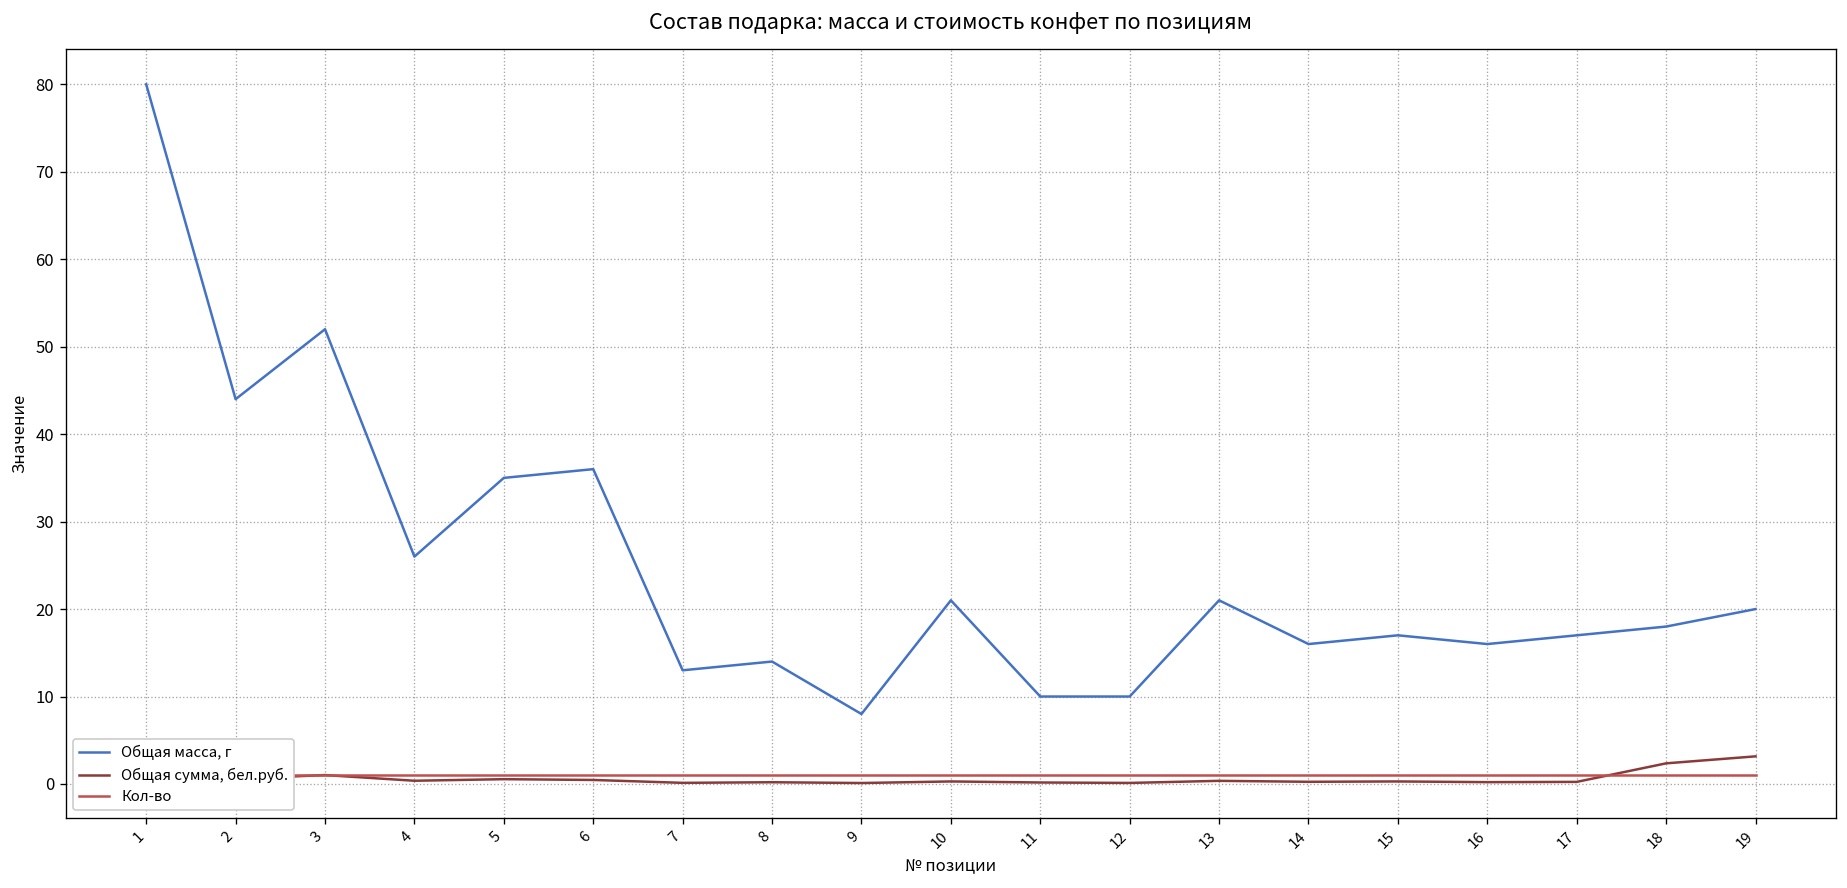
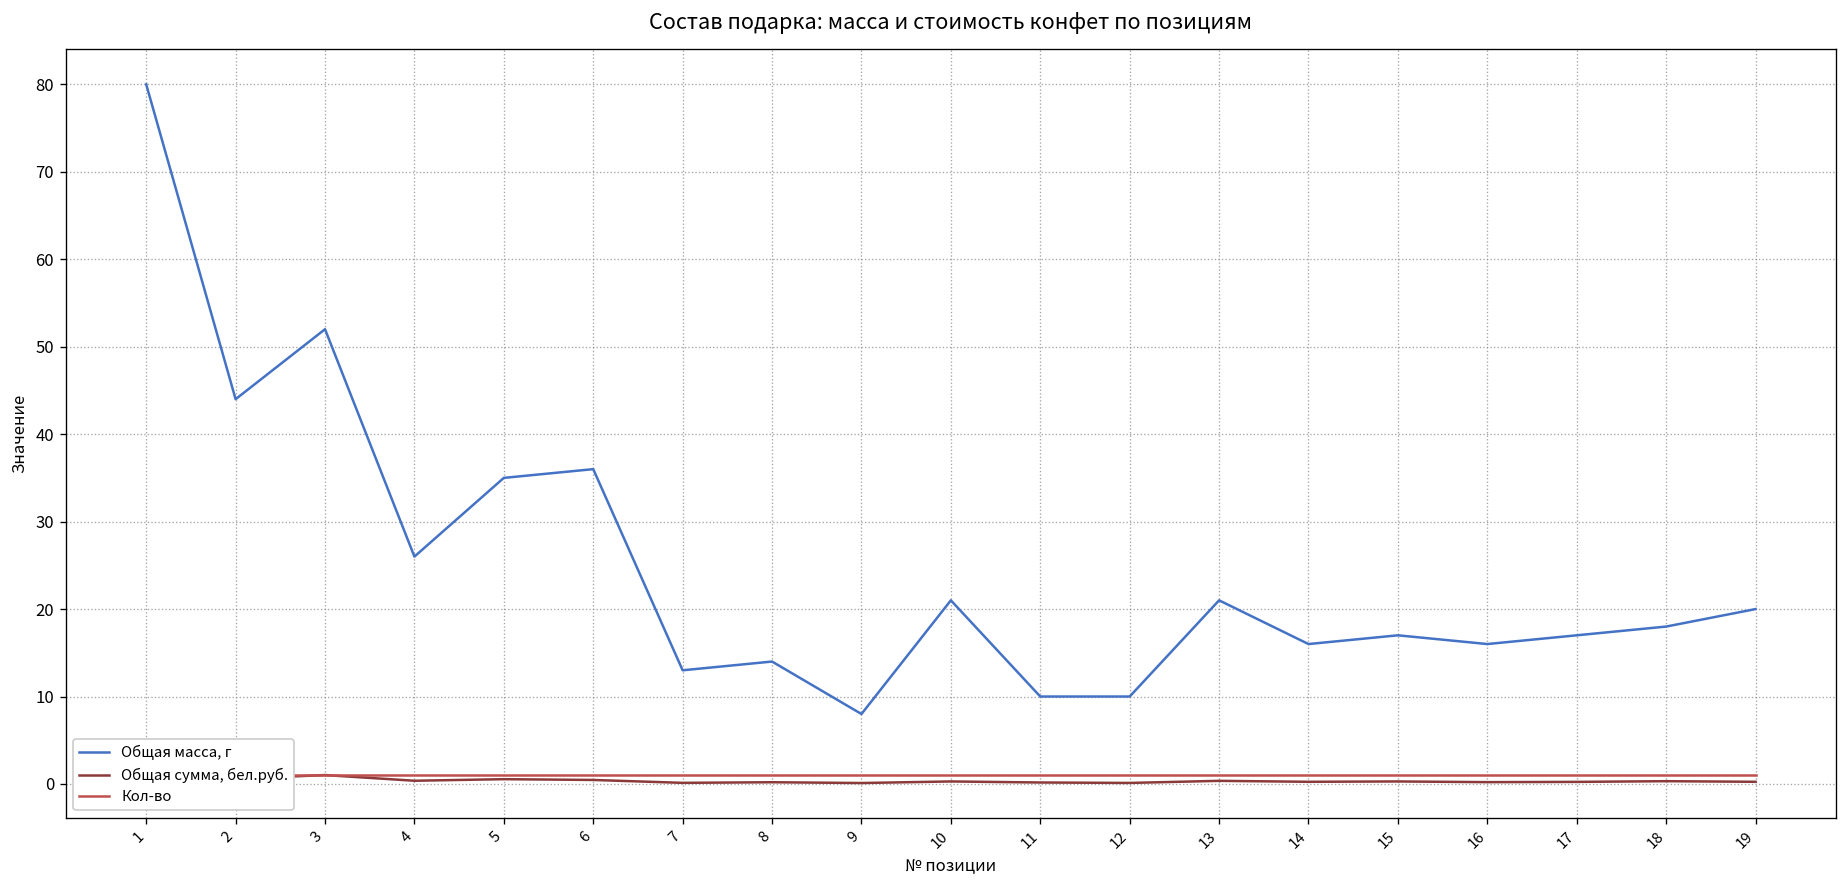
Общая сумма, бел.руб., 18: 2 -> 0
Общая сумма, бел.руб., 19: 3 -> 0
